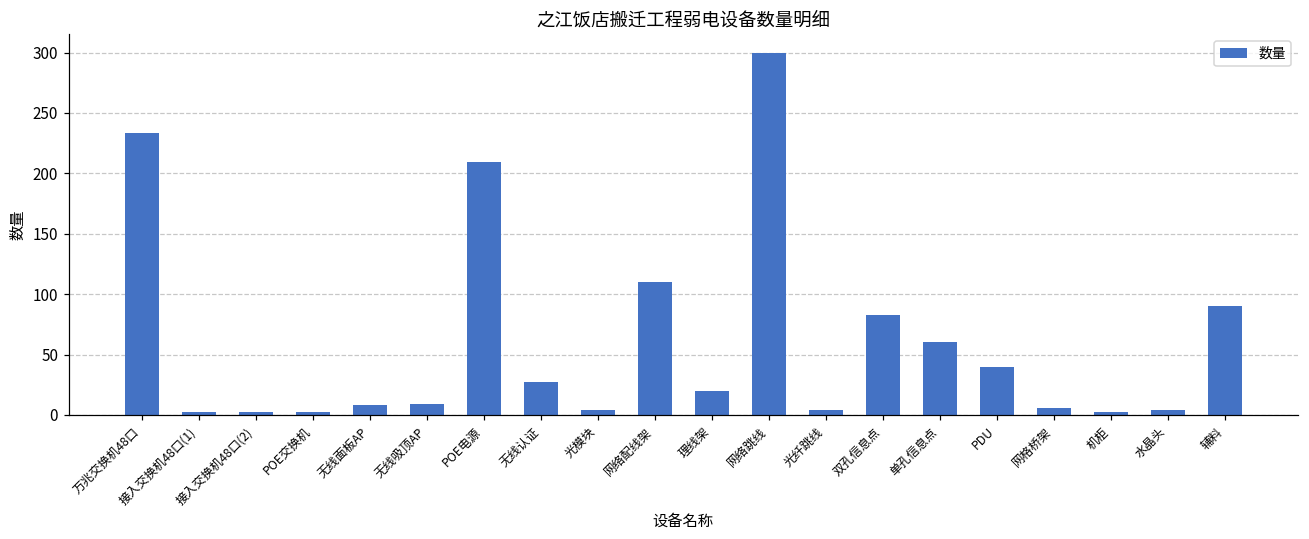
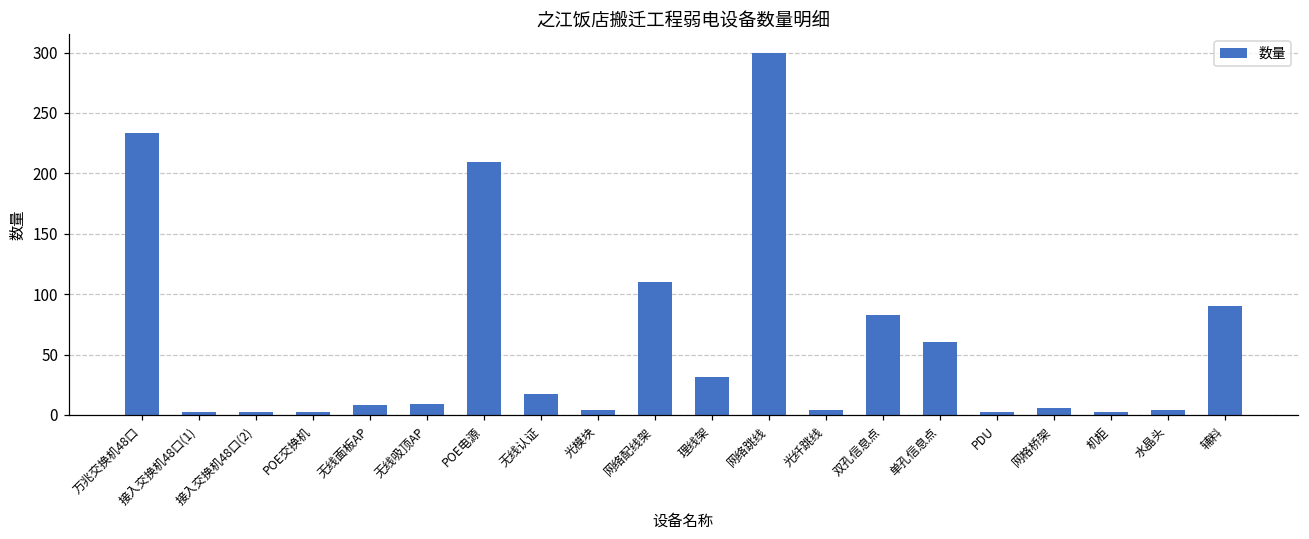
无线认证: 27 -> 17
理线架: 20 -> 31
PDU: 40 -> 2
